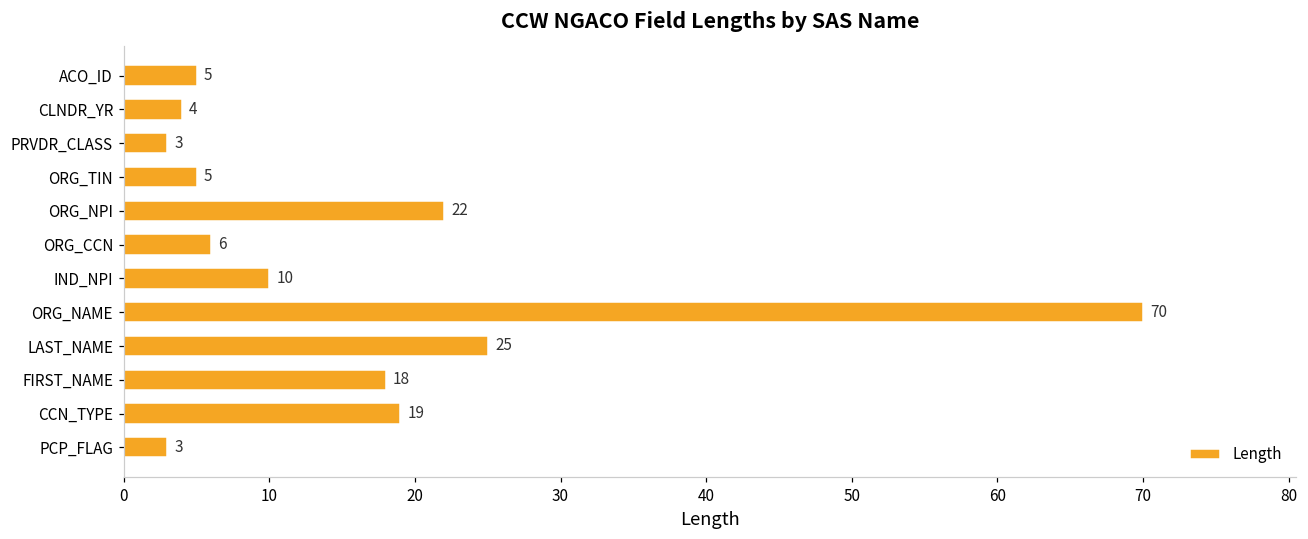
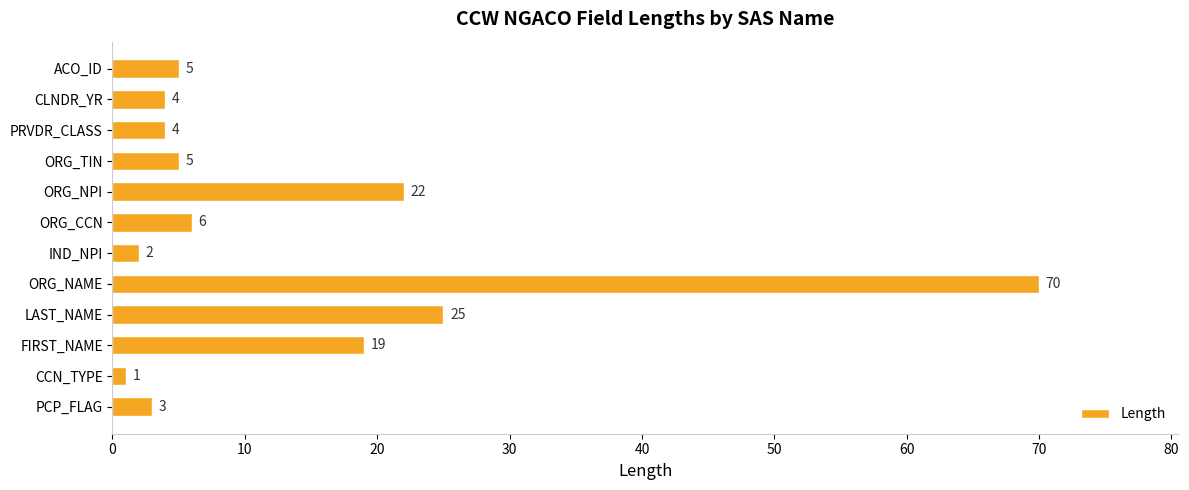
PRVDR_CLASS: 3 -> 4
IND_NPI: 10 -> 2
FIRST_NAME: 18 -> 19
CCN_TYPE: 19 -> 1
